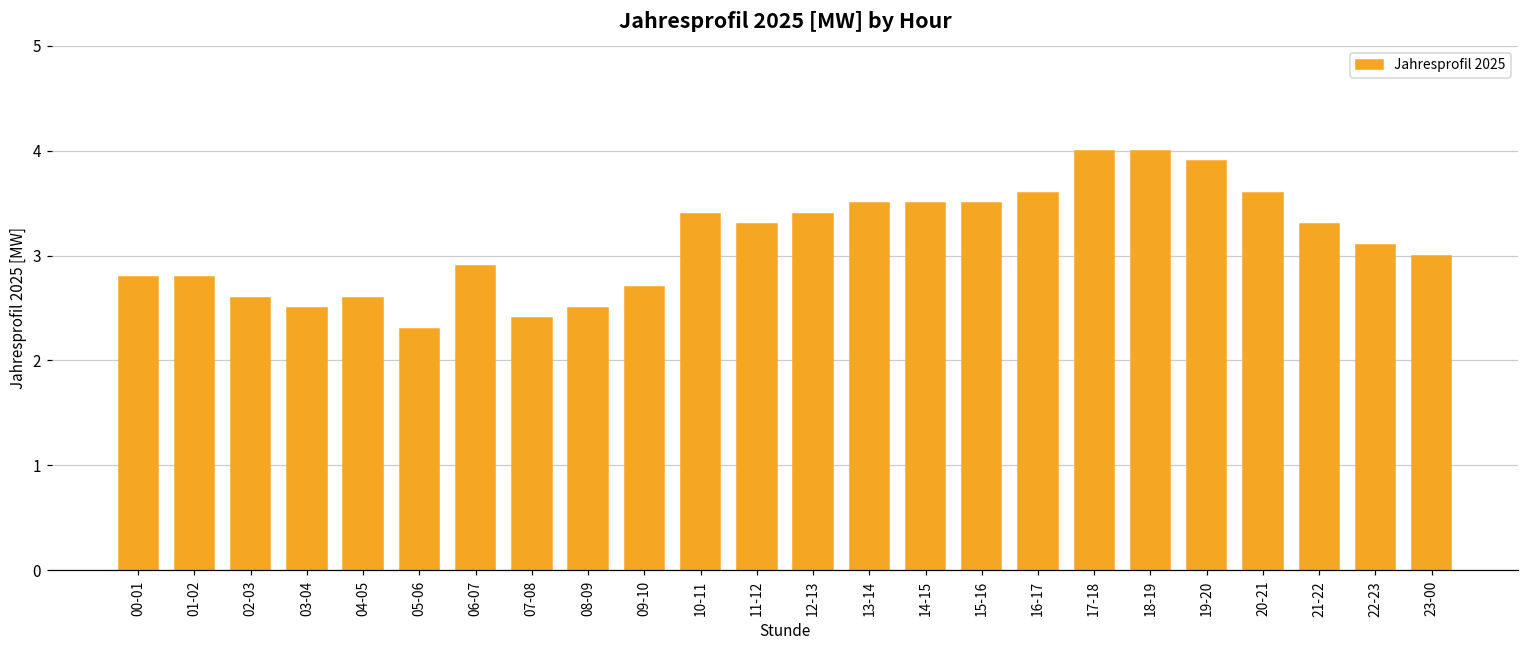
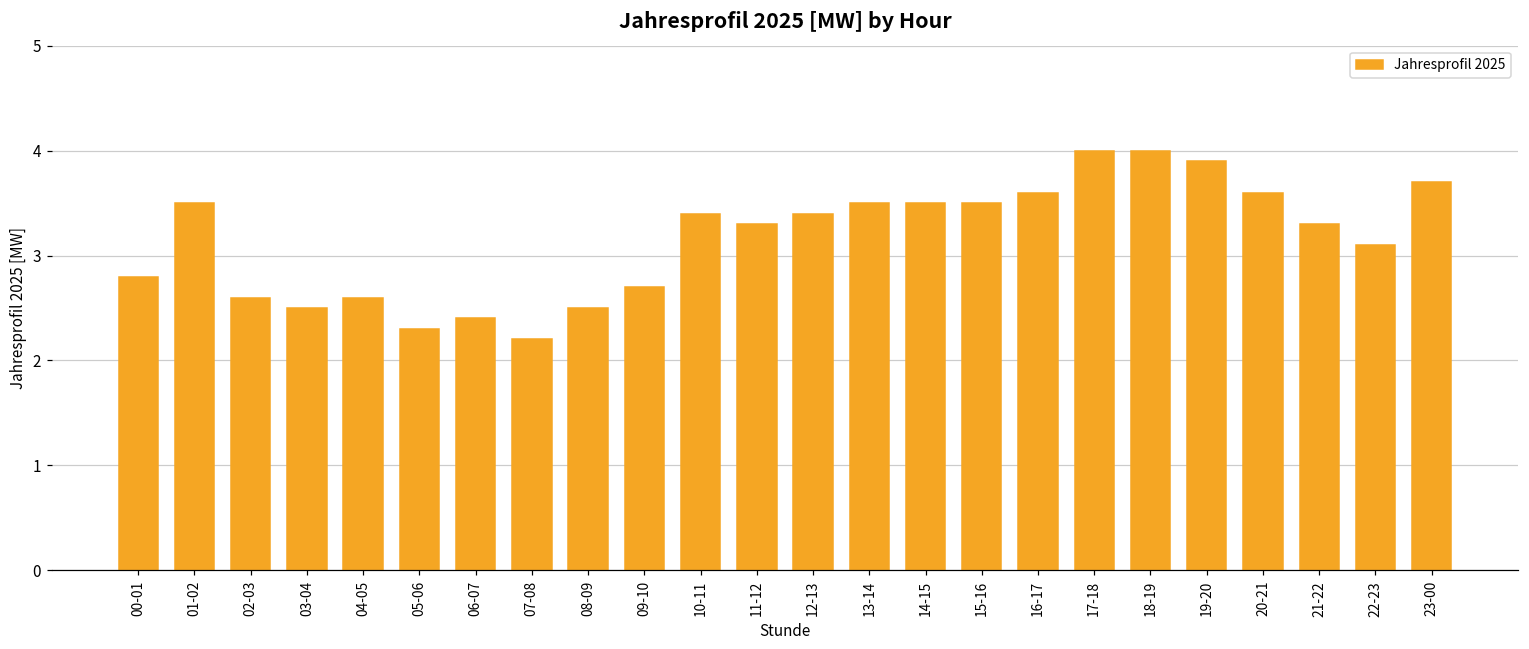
01-02: 2.8 -> 3.5
06-07: 2.9 -> 2.4
07-08: 2.4 -> 2.2
23-00: 3.0 -> 3.7
